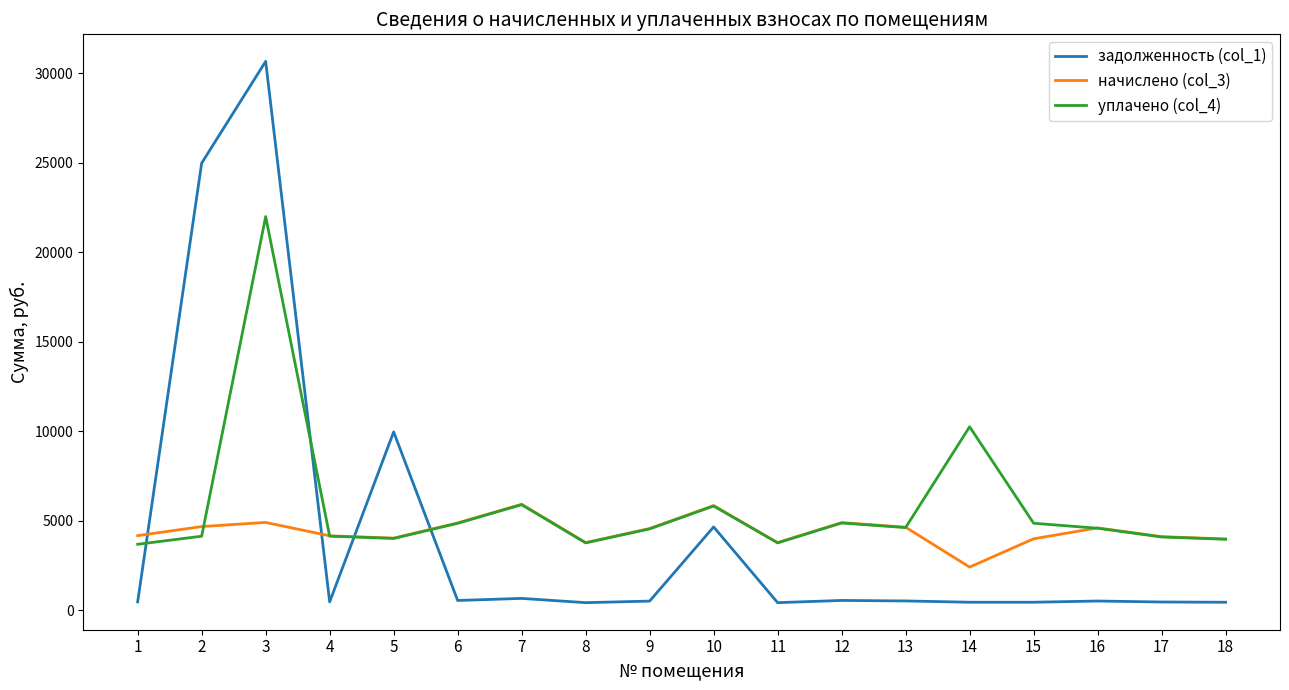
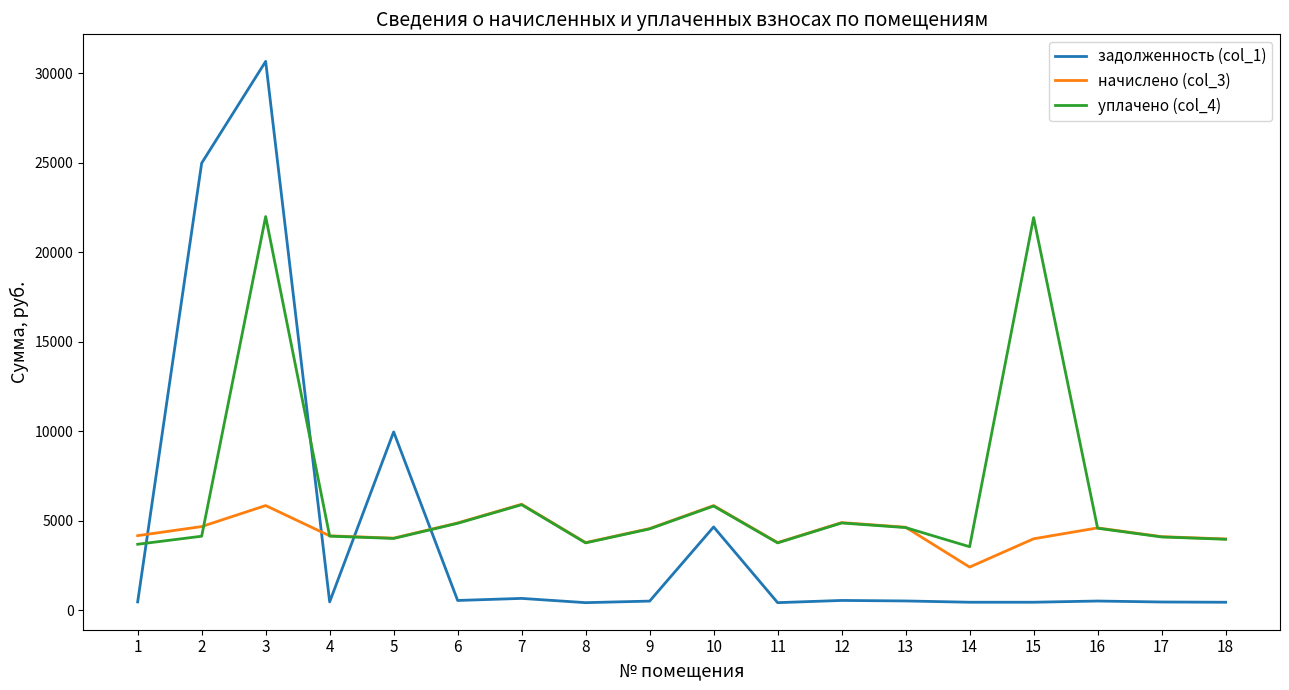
начислено (col_3), 3: 4900 -> 5800
уплачено (col_4), 14: 10300 -> 3500
уплачено (col_4), 15: 4900 -> 21900
